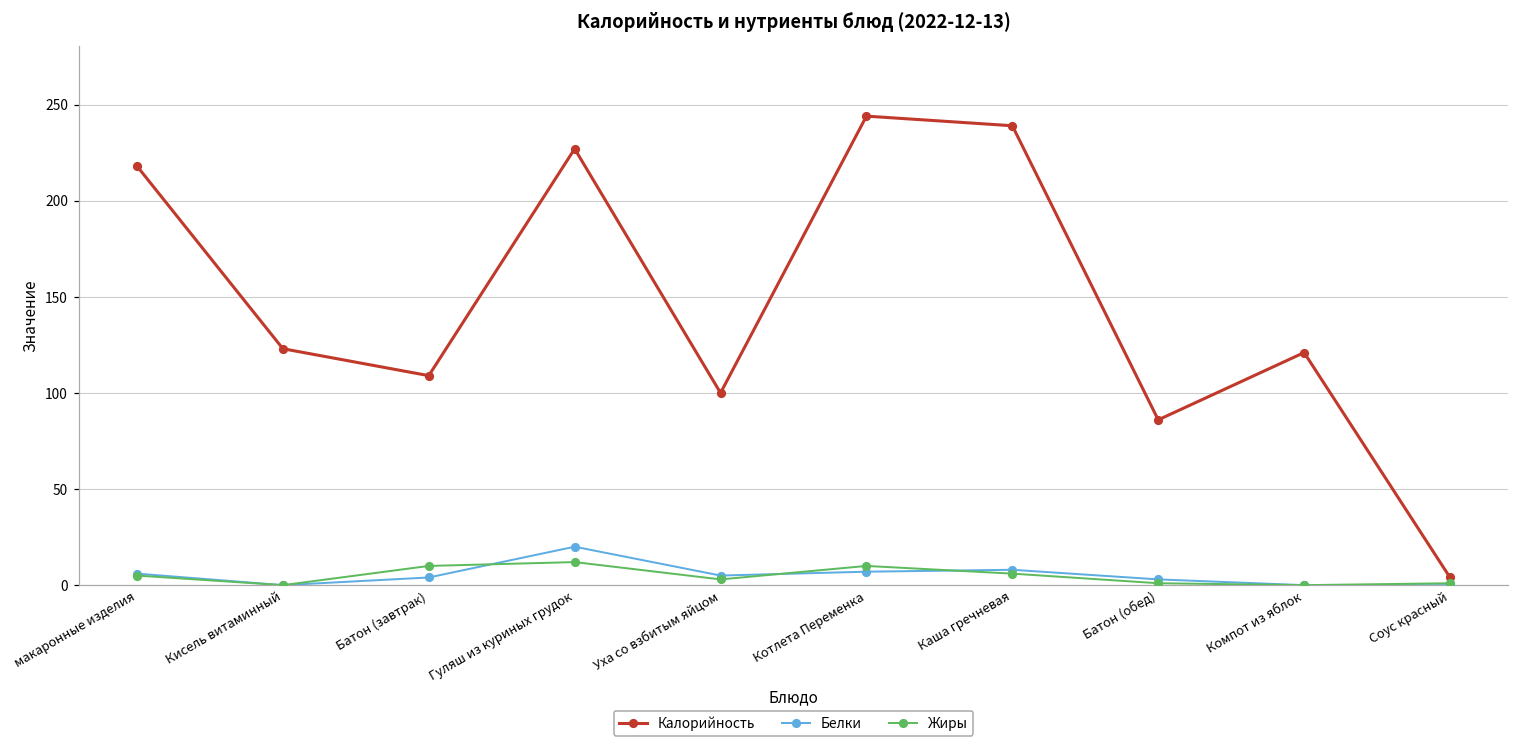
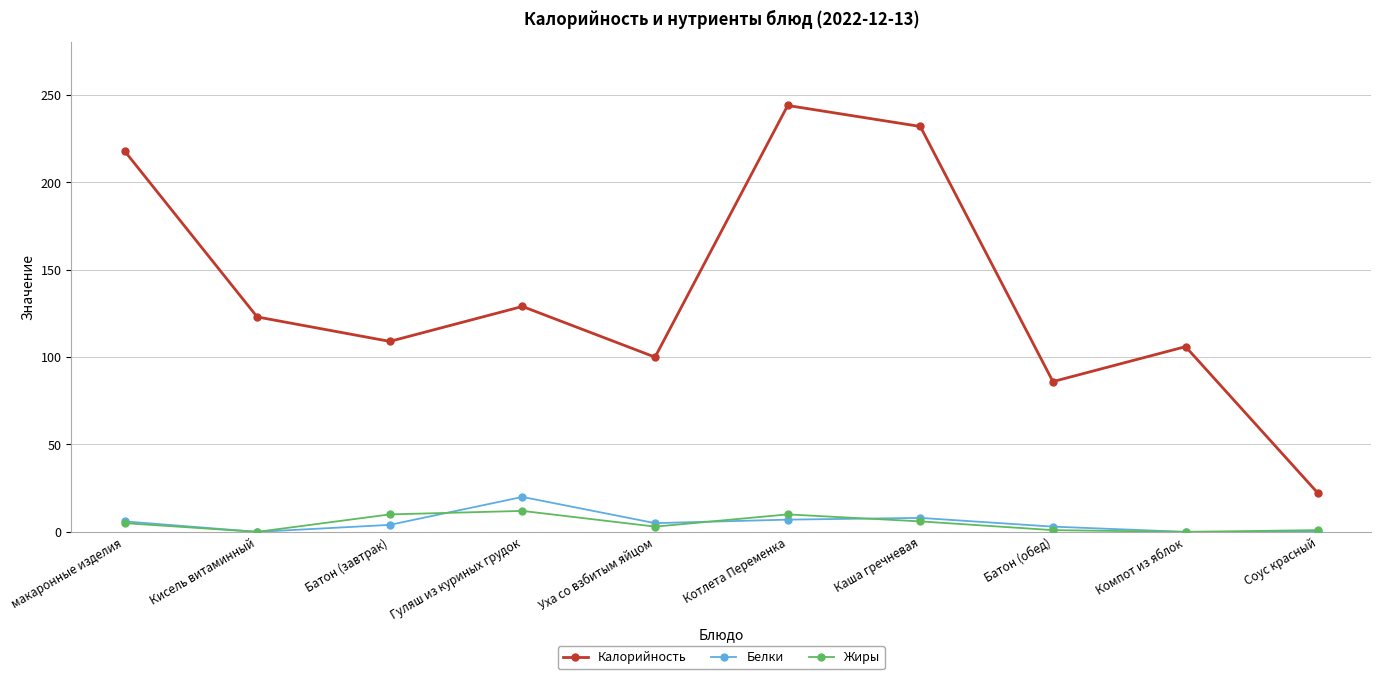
Калорийность, Гуляш из куриных грудок: 227 -> 129
Калорийность, Каша гречневая: 239 -> 232
Калорийность, Компот из яблок: 121 -> 106
Калорийность, Соус красный: 4 -> 22
